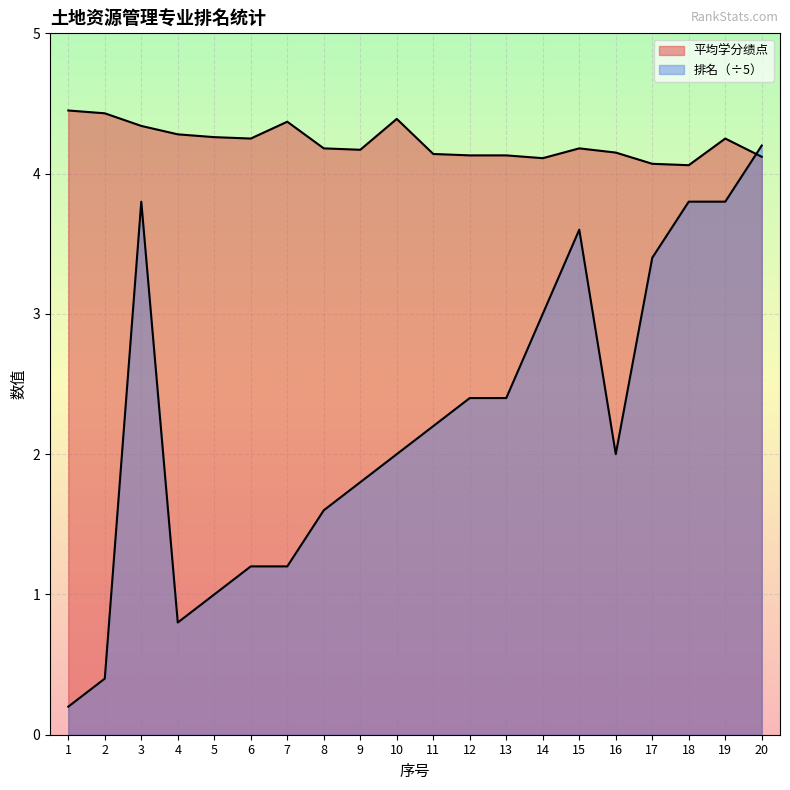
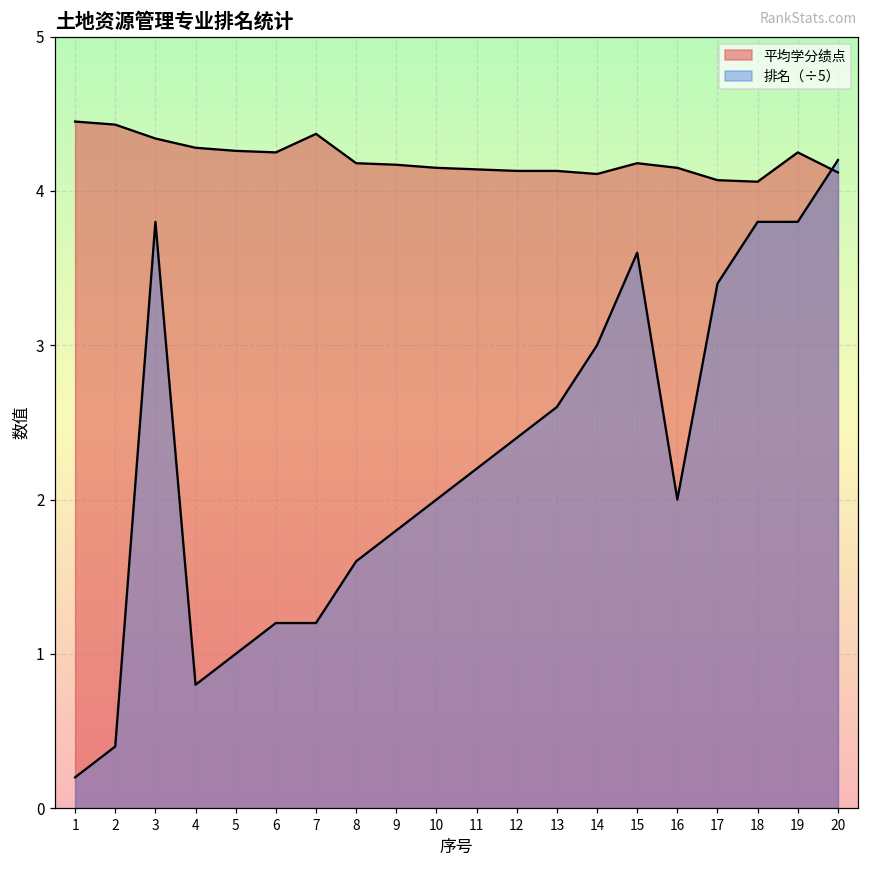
平均学分绩点, 10: 4.39 -> 4.15
排名（÷5）, 13: 2.40 -> 2.60
